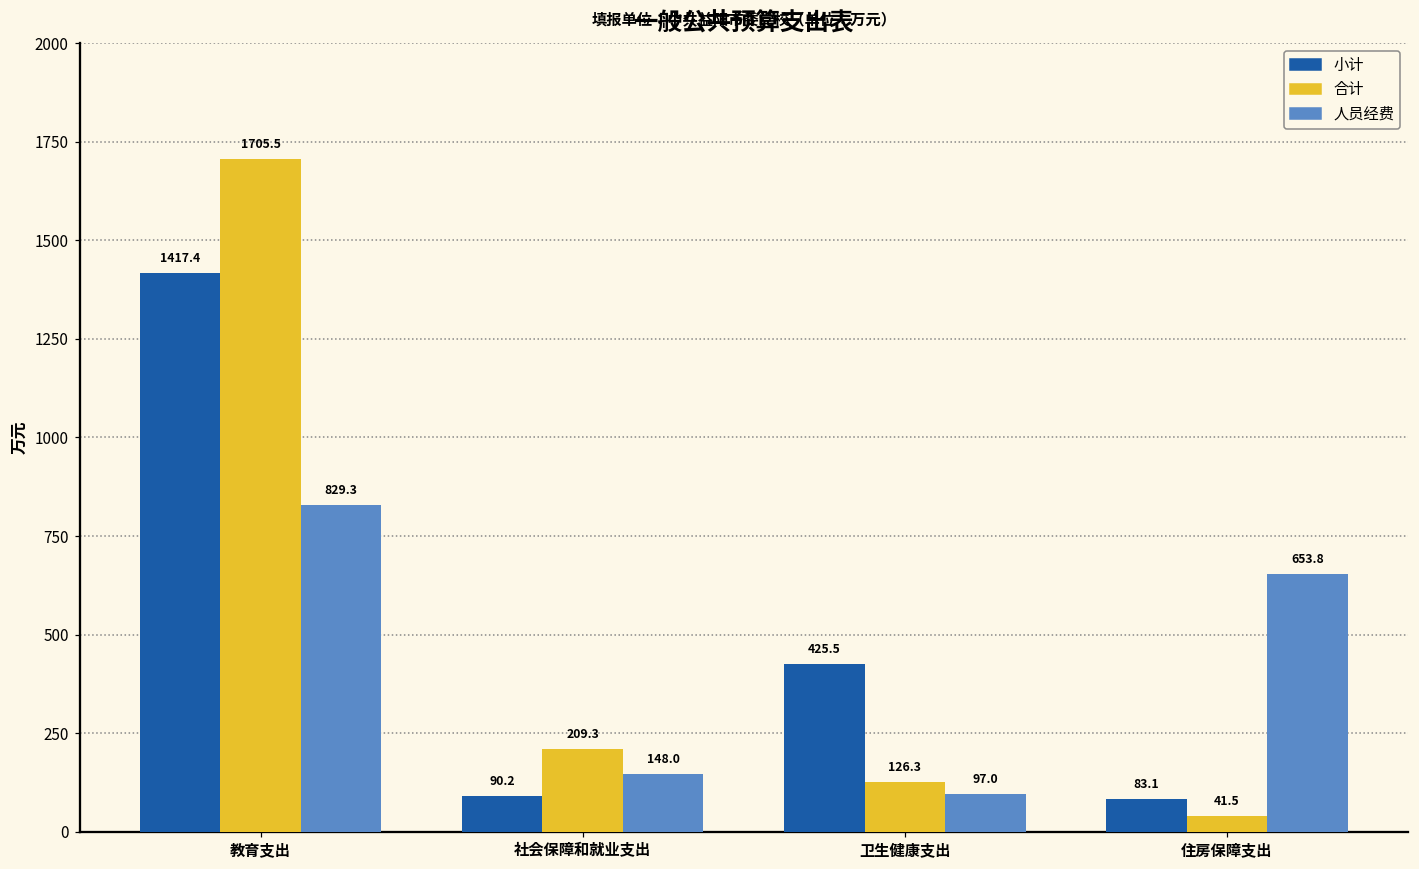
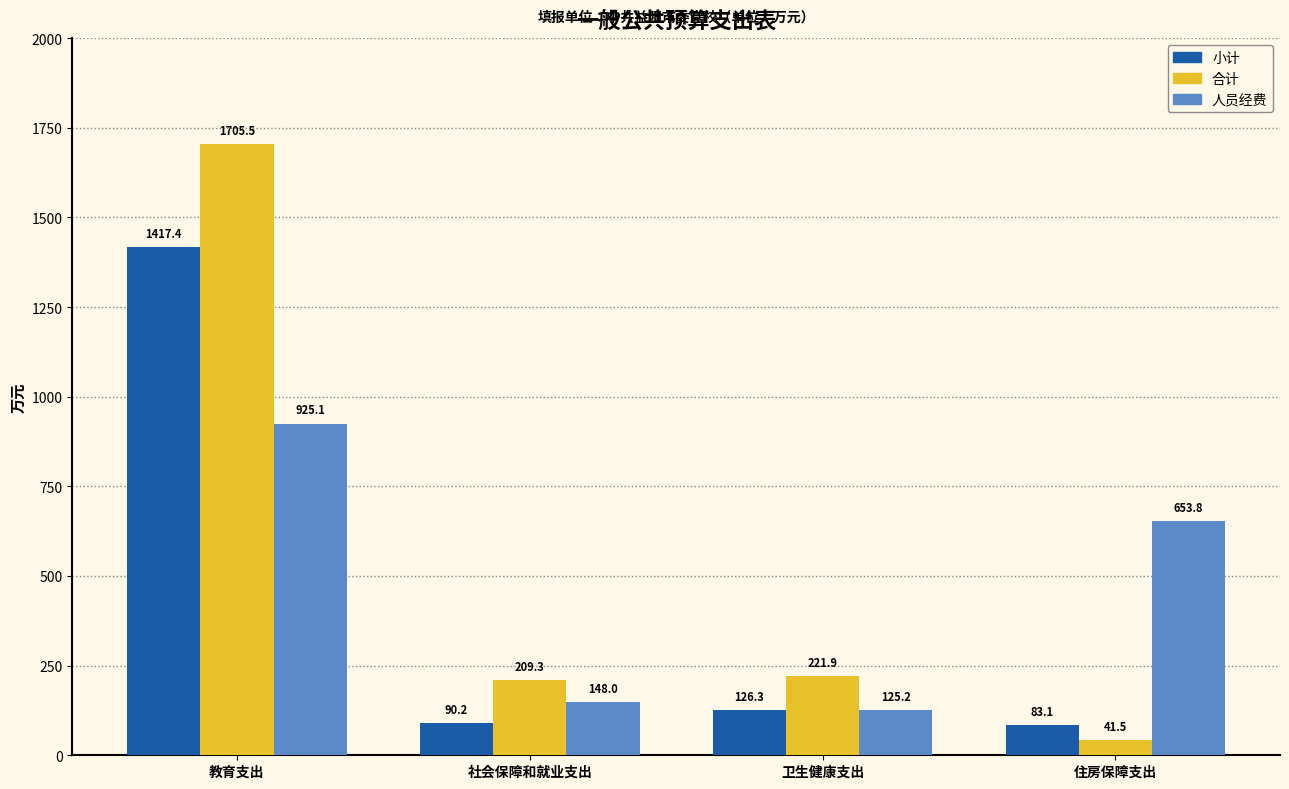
人员经费, 教育支出: 829.3 -> 925.1
小计, 卫生健康支出: 425.5 -> 126.3
合计, 卫生健康支出: 126.3 -> 221.9
人员经费, 卫生健康支出: 97.0 -> 125.2
